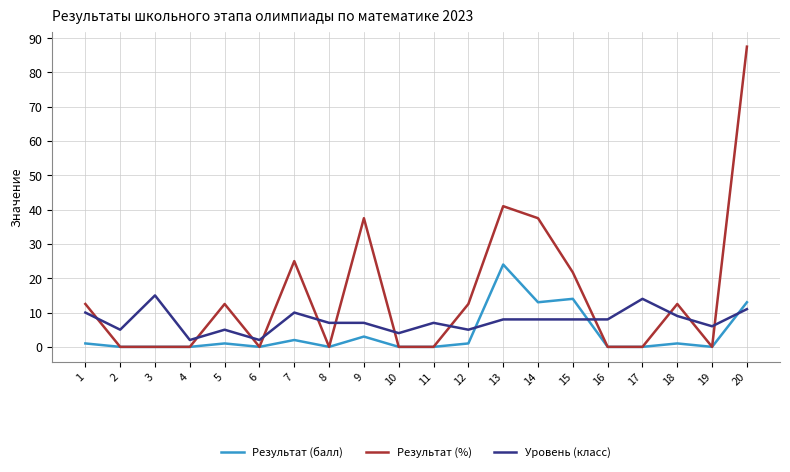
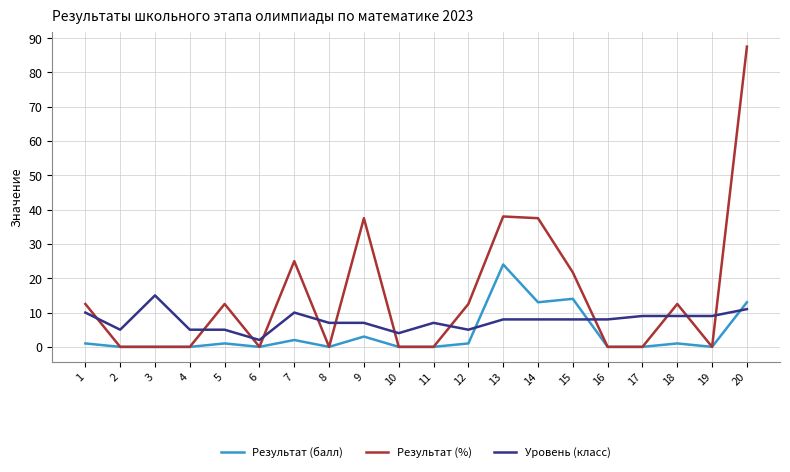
Уровень (класс), 4: 2 -> 5
Результат (%), 13: 41 -> 38
Уровень (класс), 17: 14 -> 9
Уровень (класс), 19: 6 -> 9
